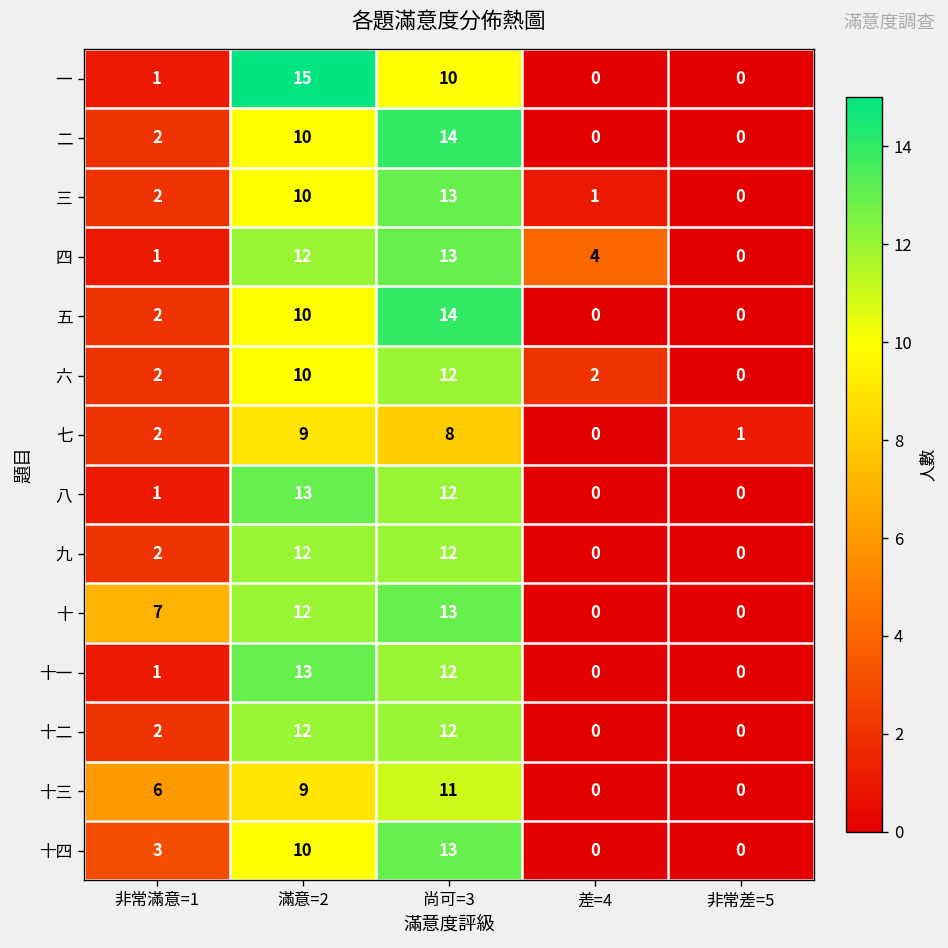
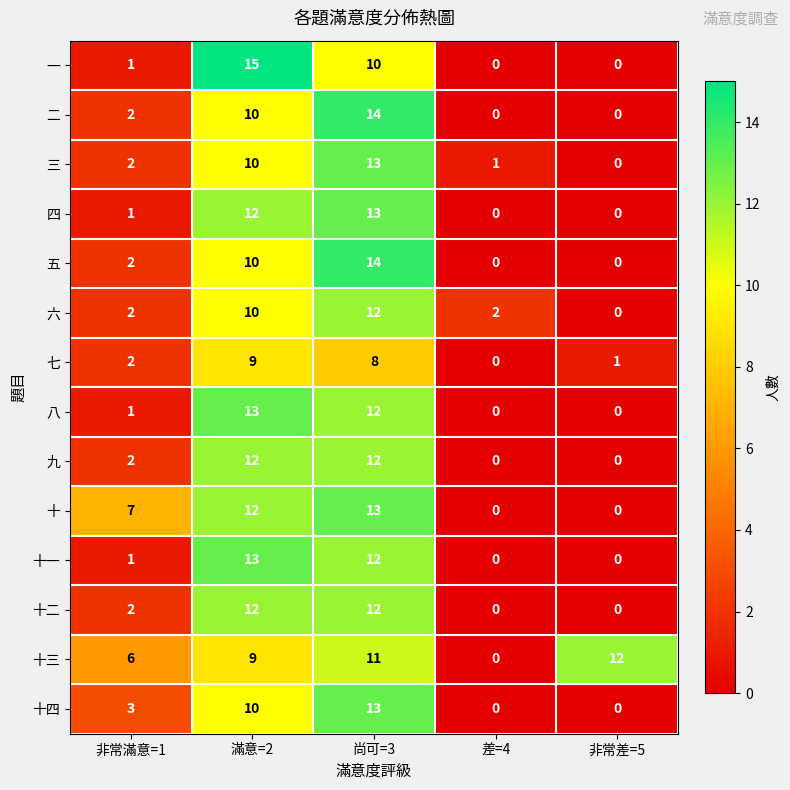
四, 差=4: 4 -> 0
十三, 非常差=5: 0 -> 12
